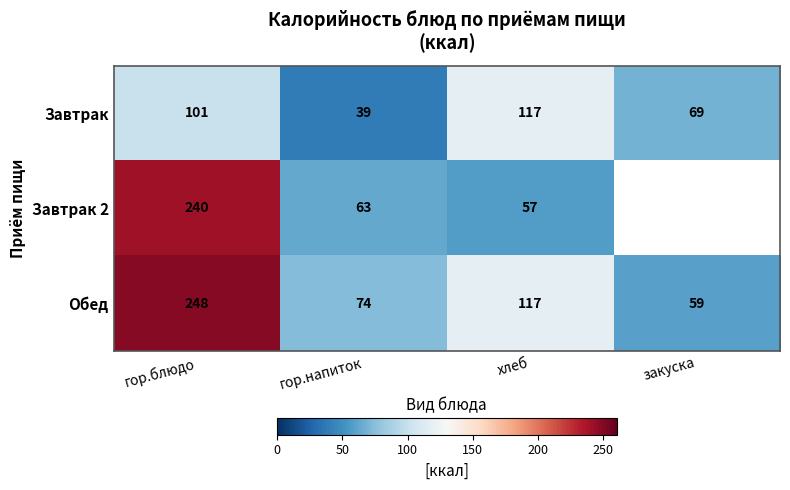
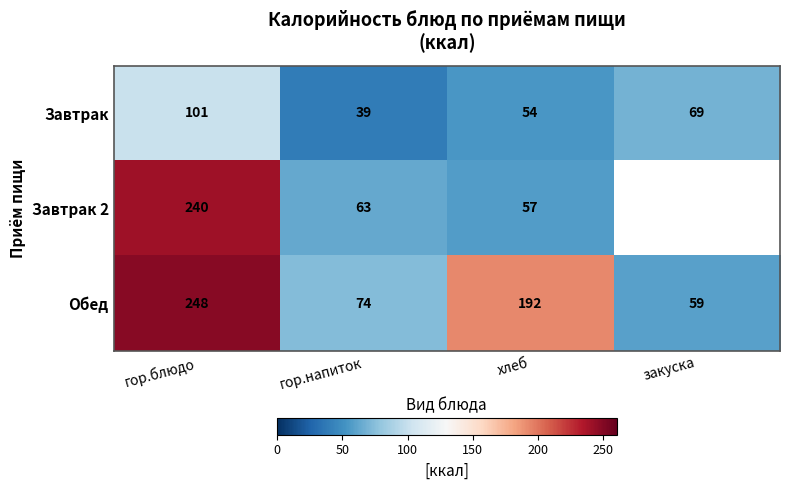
Завтрак, хлеб: 117 -> 54
Обед, хлеб: 117 -> 192
